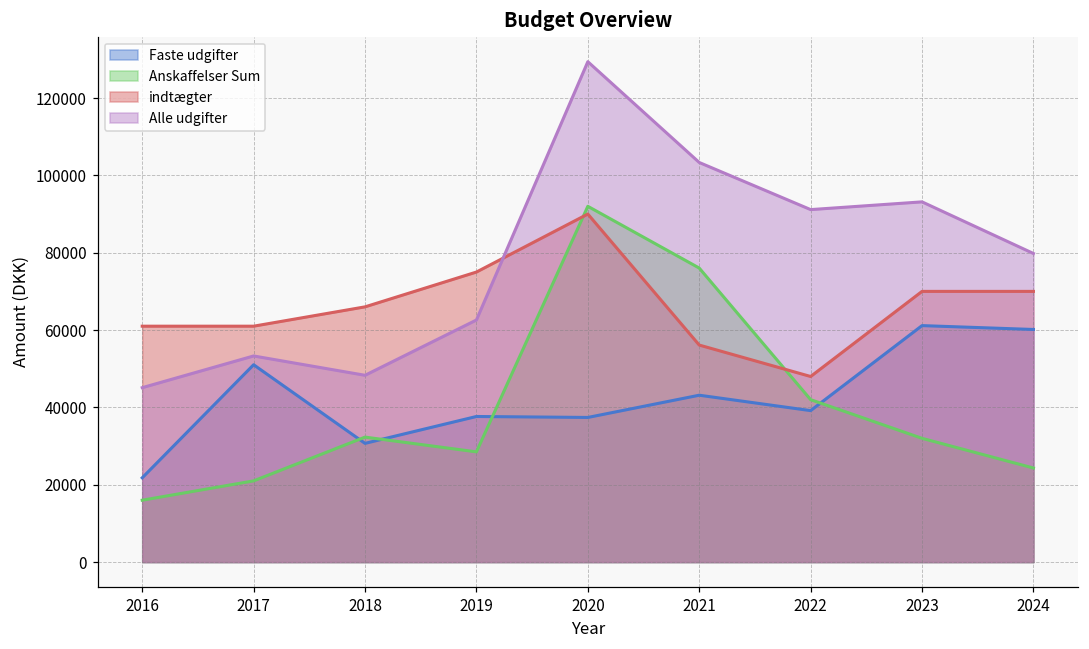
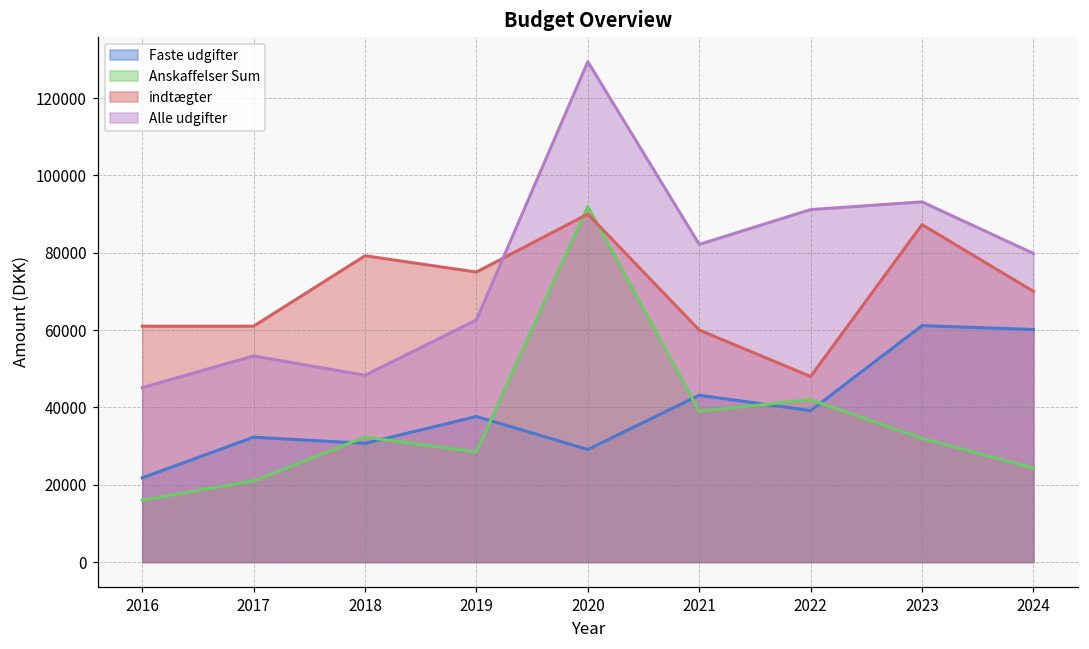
Faste udgifter, 2017: 51000 -> 32000
indtægter, 2018: 66000 -> 79000
Faste udgifter, 2020: 37000 -> 29000
Anskaffelser Sum, 2021: 76000 -> 39000
indtægter, 2021: 56000 -> 60000
Alle udgifter, 2021: 103000 -> 82000
indtægter, 2023: 70000 -> 87000
